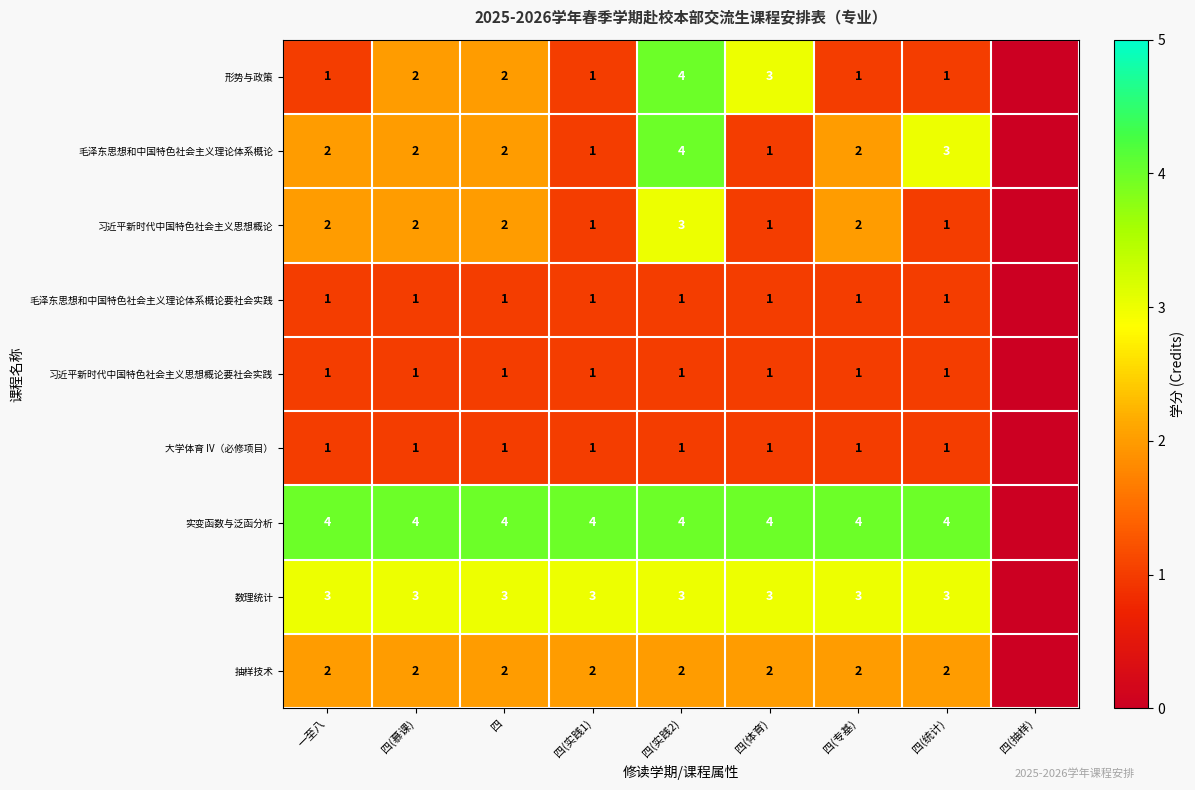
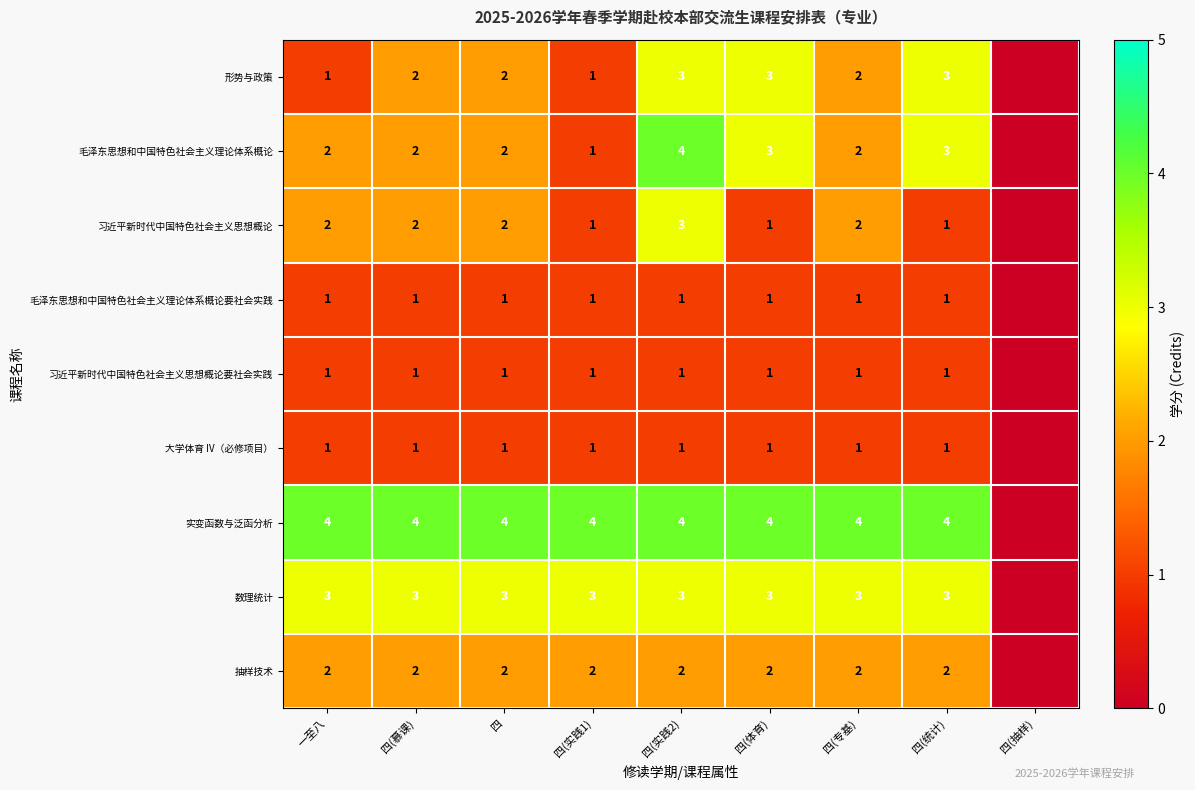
形势与政策, 四(实践2): 4 -> 3
形势与政策, 四(专基): 1 -> 2
形势与政策, 四(统计): 1 -> 3
毛泽东思想和中国特色社会主义理论体系概论, 四(体育): 1 -> 3
